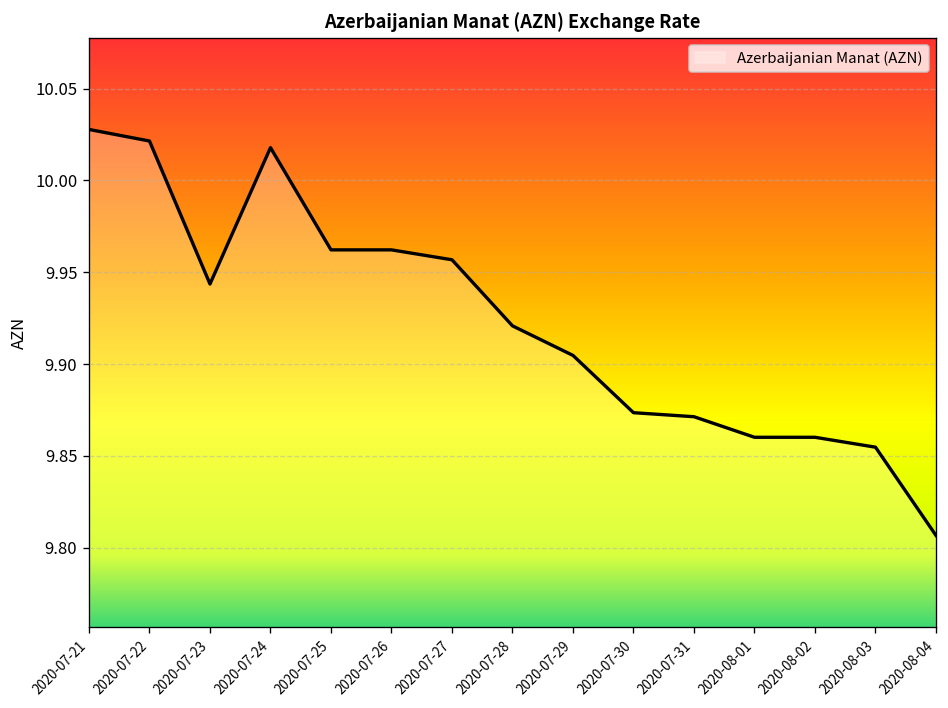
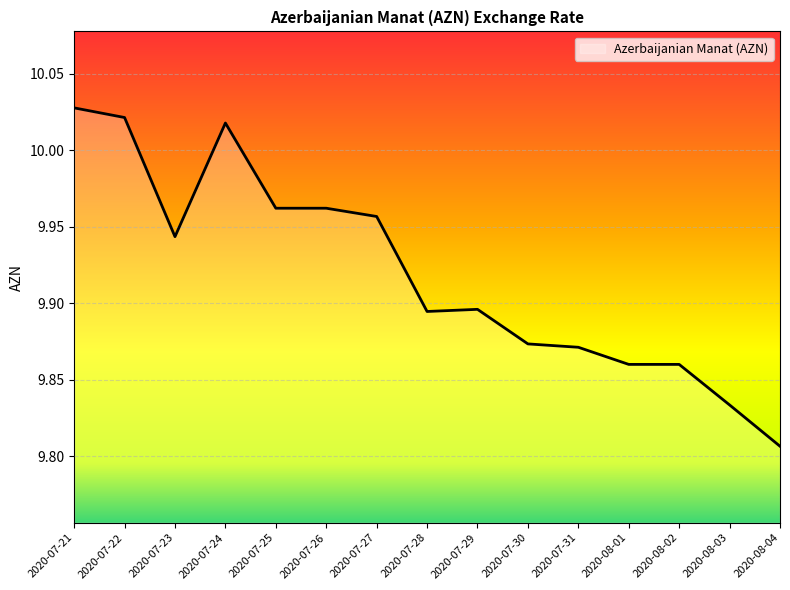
2020-07-28: 9.921 -> 9.895
2020-07-29: 9.905 -> 9.896
2020-08-03: 9.855 -> 9.834
